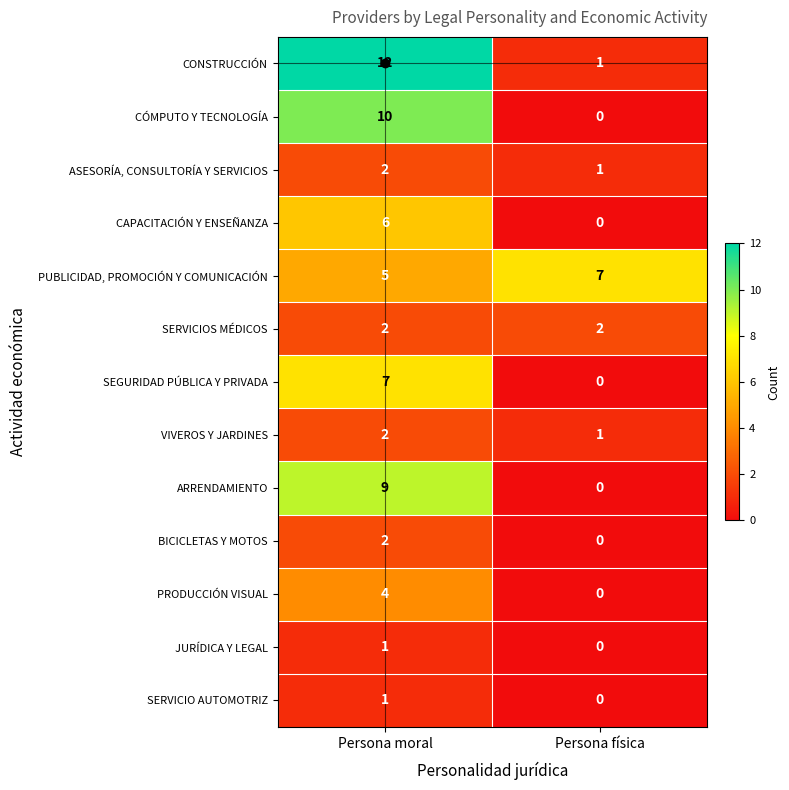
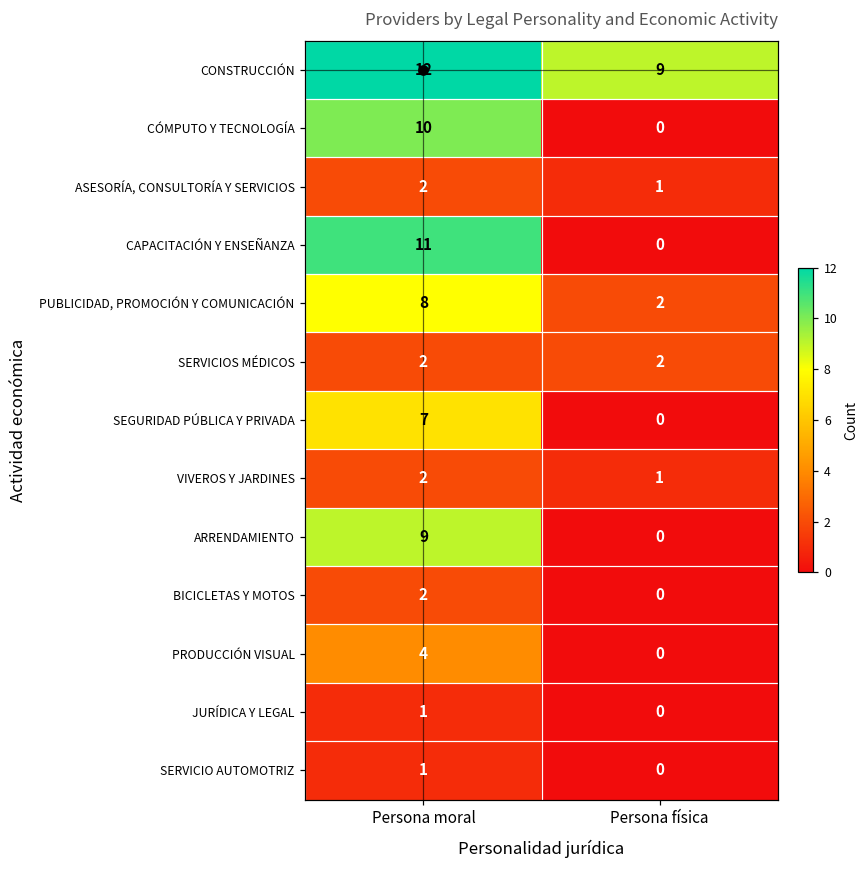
CONSTRUCCIÓN, Persona física: 1 -> 9
CAPACITACIÓN Y ENSEÑANZA, Persona moral: 6 -> 11
PUBLICIDAD, PROMOCIÓN Y COMUNICACIÓN, Persona moral: 5 -> 8
PUBLICIDAD, PROMOCIÓN Y COMUNICACIÓN, Persona física: 7 -> 2
